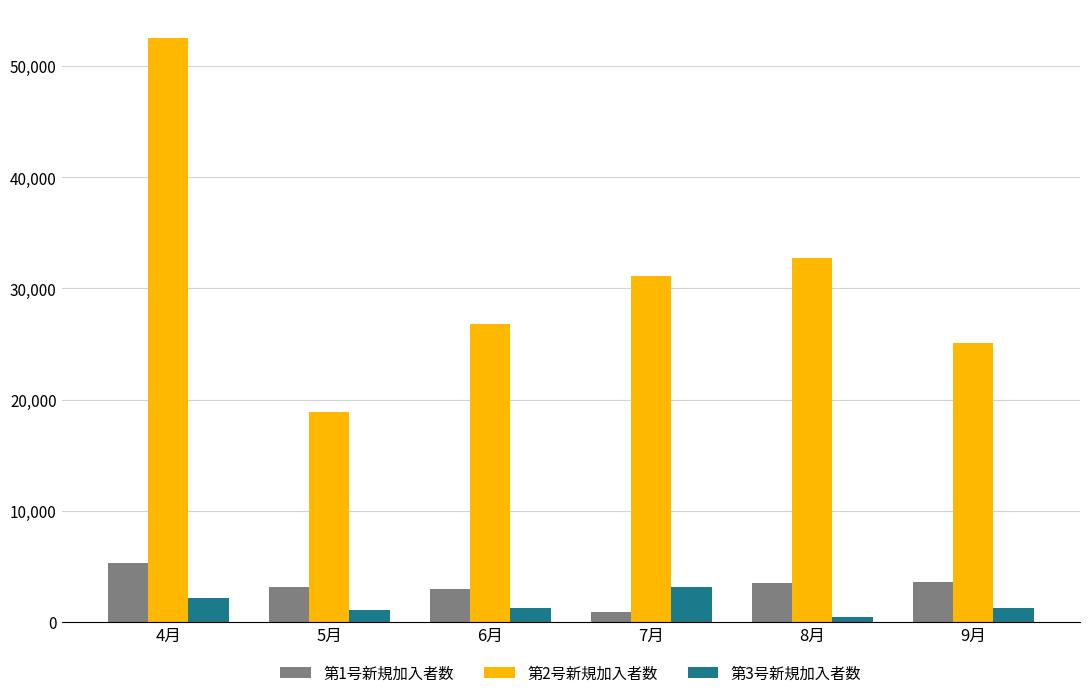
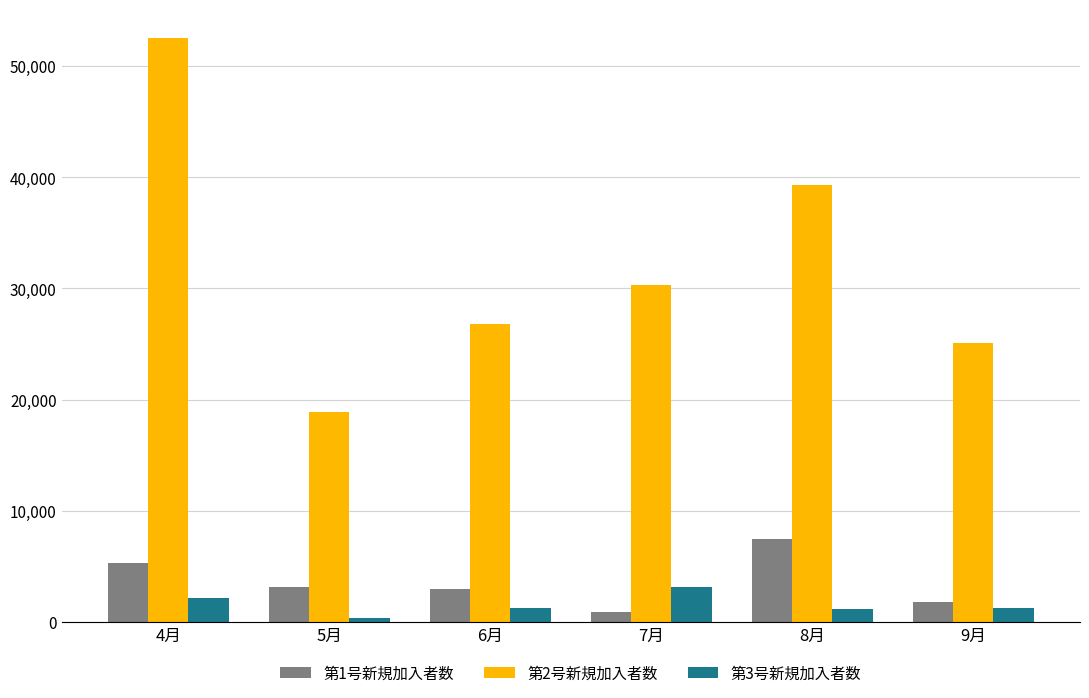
第3号新規加入者数, 5月: 1,100 -> 400
第2号新規加入者数, 7月: 31,100 -> 30,300
第1号新規加入者数, 8月: 3,500 -> 7,400
第2号新規加入者数, 8月: 32,800 -> 39,300
第3号新規加入者数, 8月: 400 -> 1,200
第1号新規加入者数, 9月: 3,600 -> 1,800
